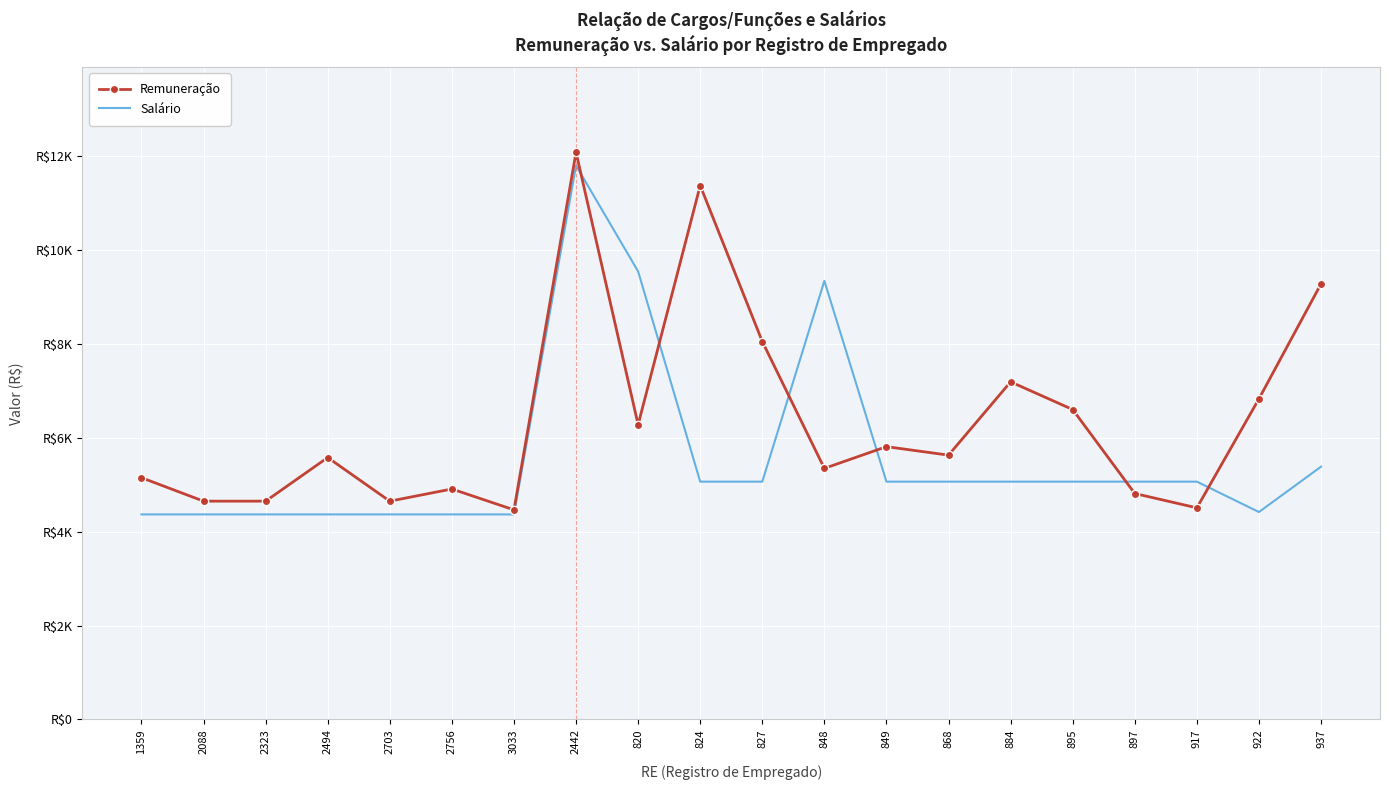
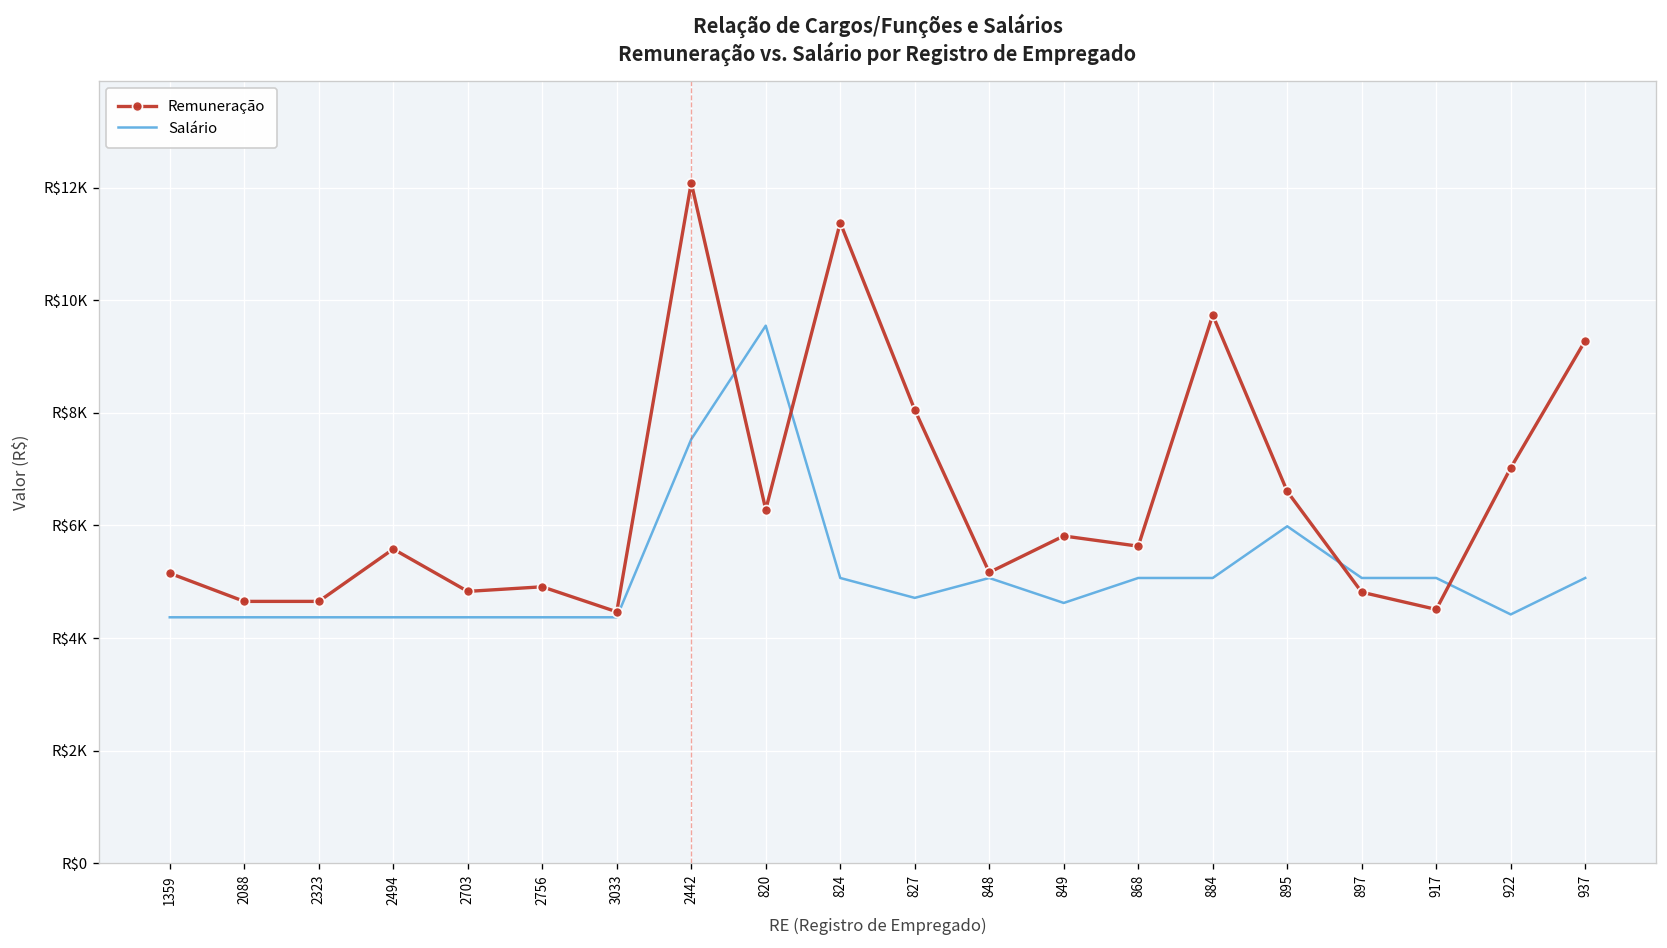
Remuneração, 2703: R$4700 -> R$4800
Salário, 2442: R$11800 -> R$7500
Salário, 827: R$5100 -> R$4700
Remuneração, 848: R$5300 -> R$5200
Salário, 848: R$9300 -> R$5100
Salário, 849: R$5100 -> R$4600
Remuneração, 884: R$7200 -> R$9700
Salário, 895: R$5100 -> R$6000
Remuneração, 922: R$6800 -> R$7000
Salário, 937: R$5400 -> R$5100
